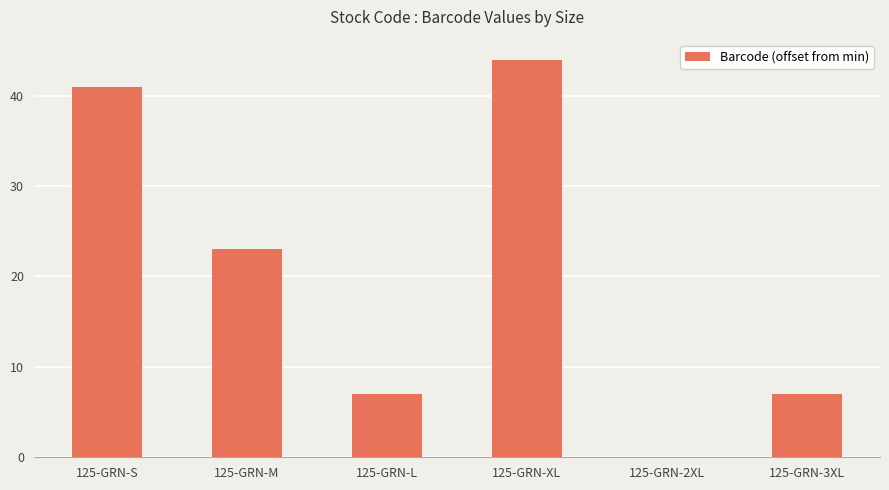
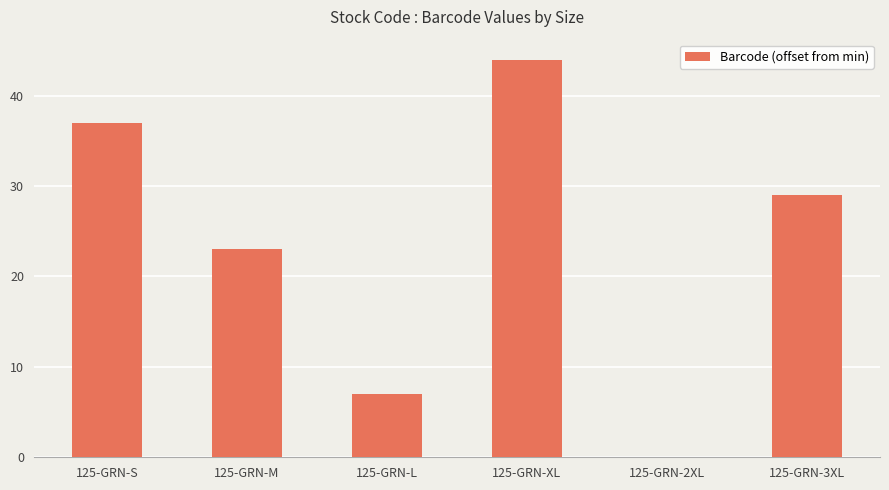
125-GRN-S: 41 -> 37
125-GRN-3XL: 7 -> 29
